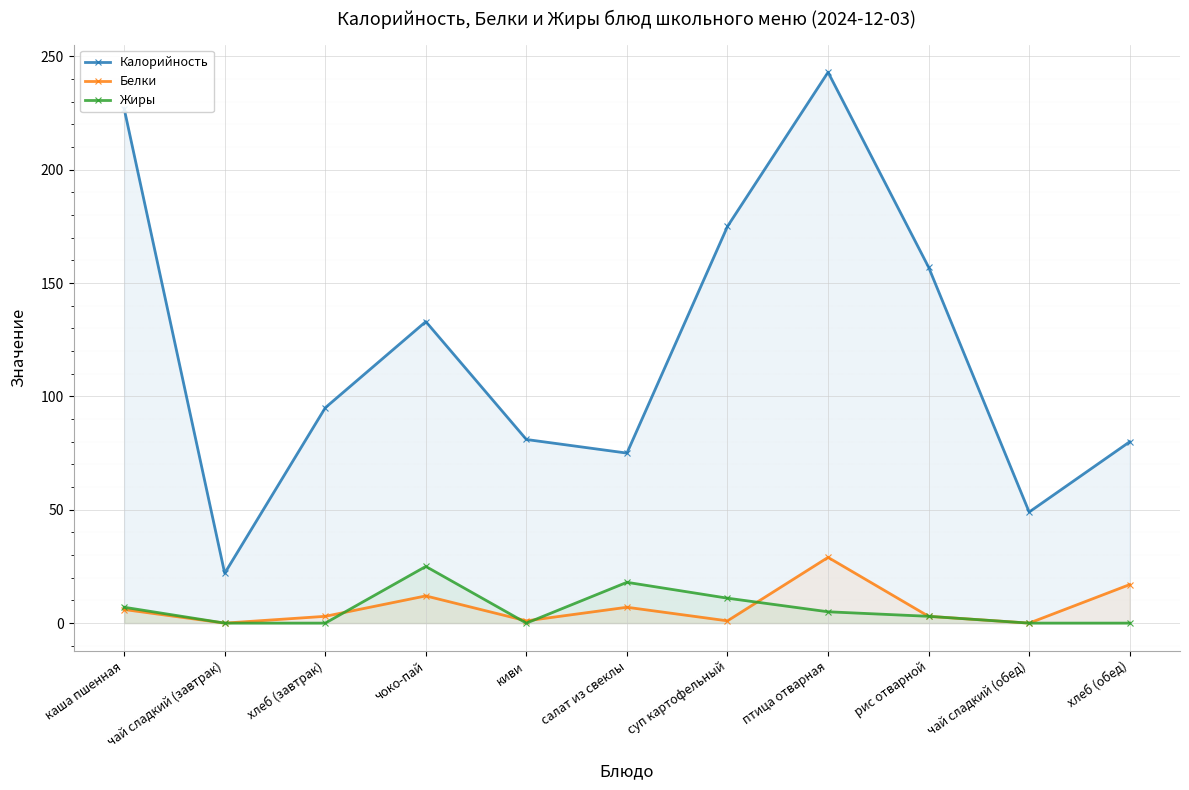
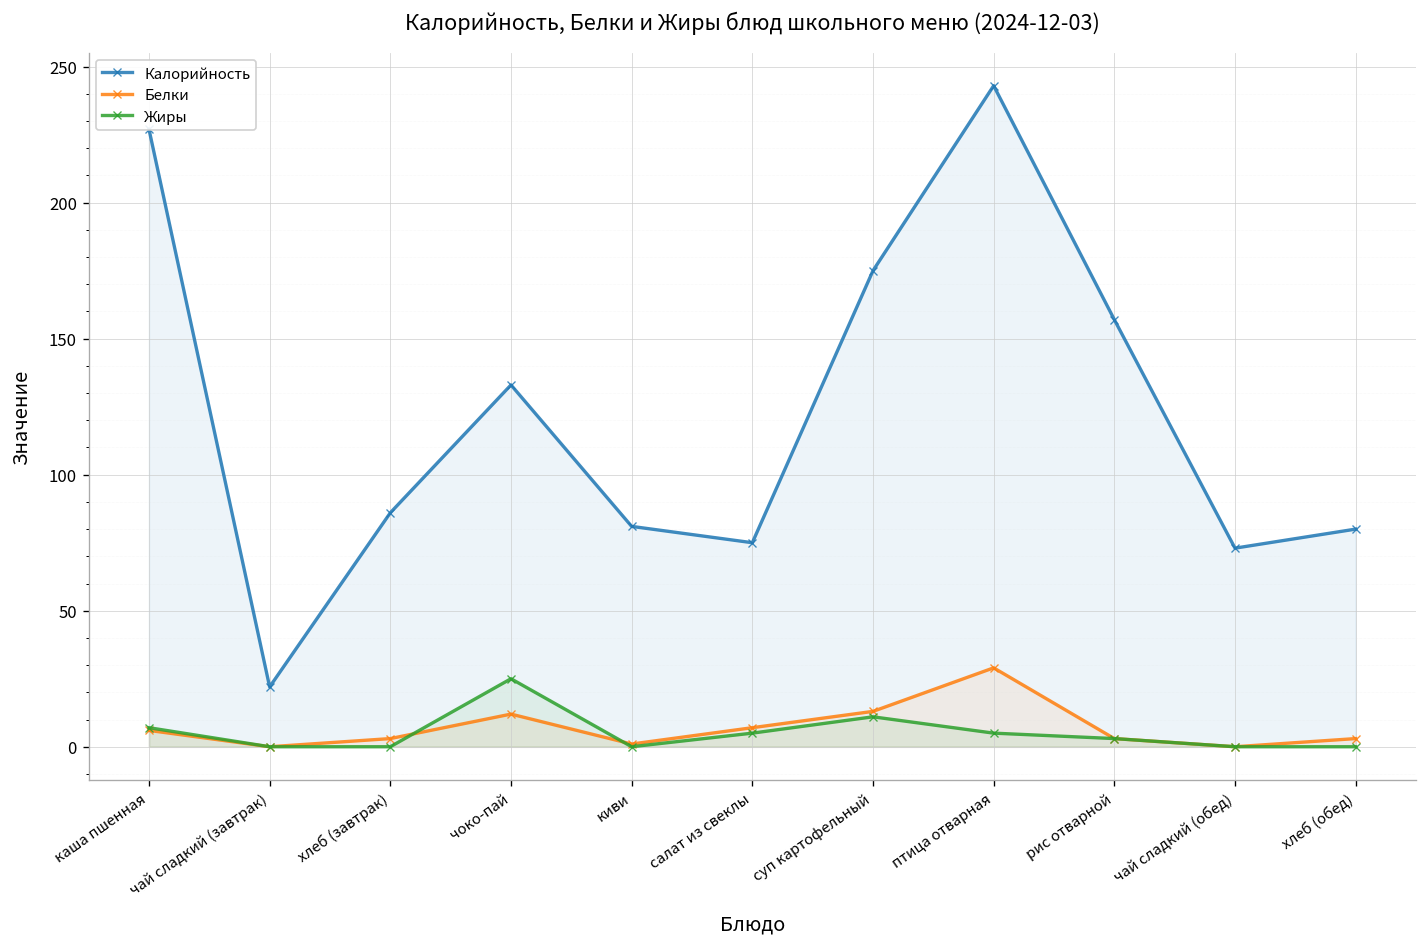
Калорийность, хлеб (завтрак): 95 -> 86
Жиры, салат из свеклы: 18 -> 5
Белки, суп картофельный: 1 -> 13
Калорийность, чай сладкий (обед): 49 -> 73
Белки, хлеб (обед): 17 -> 3
